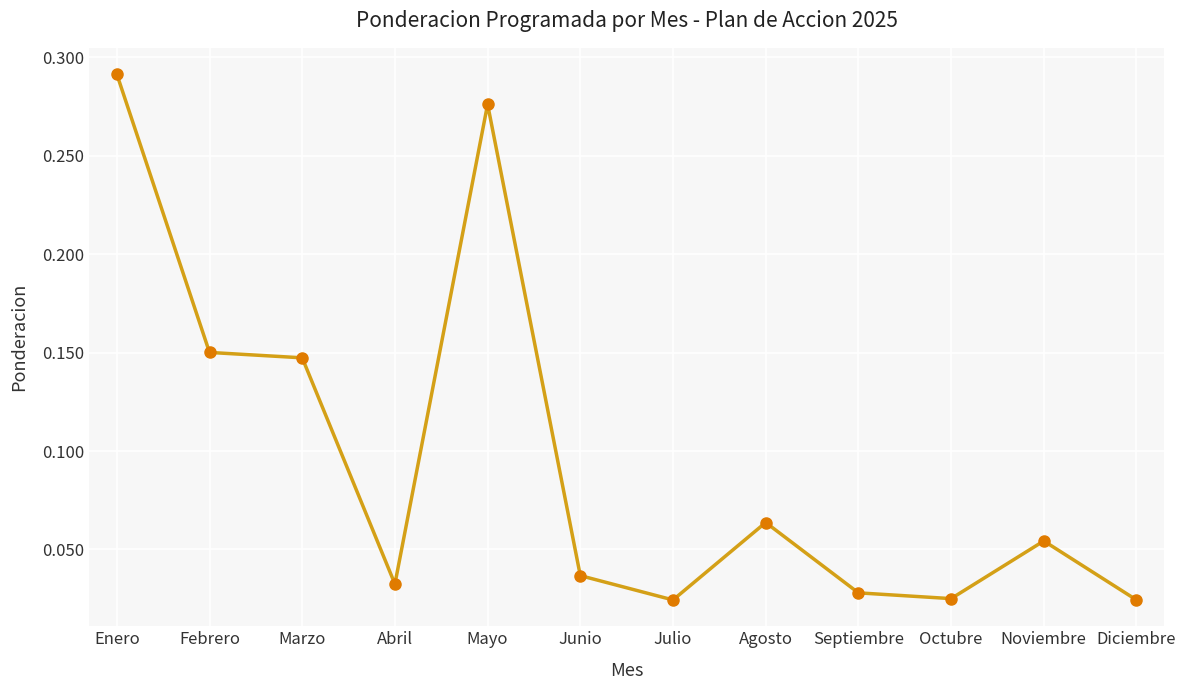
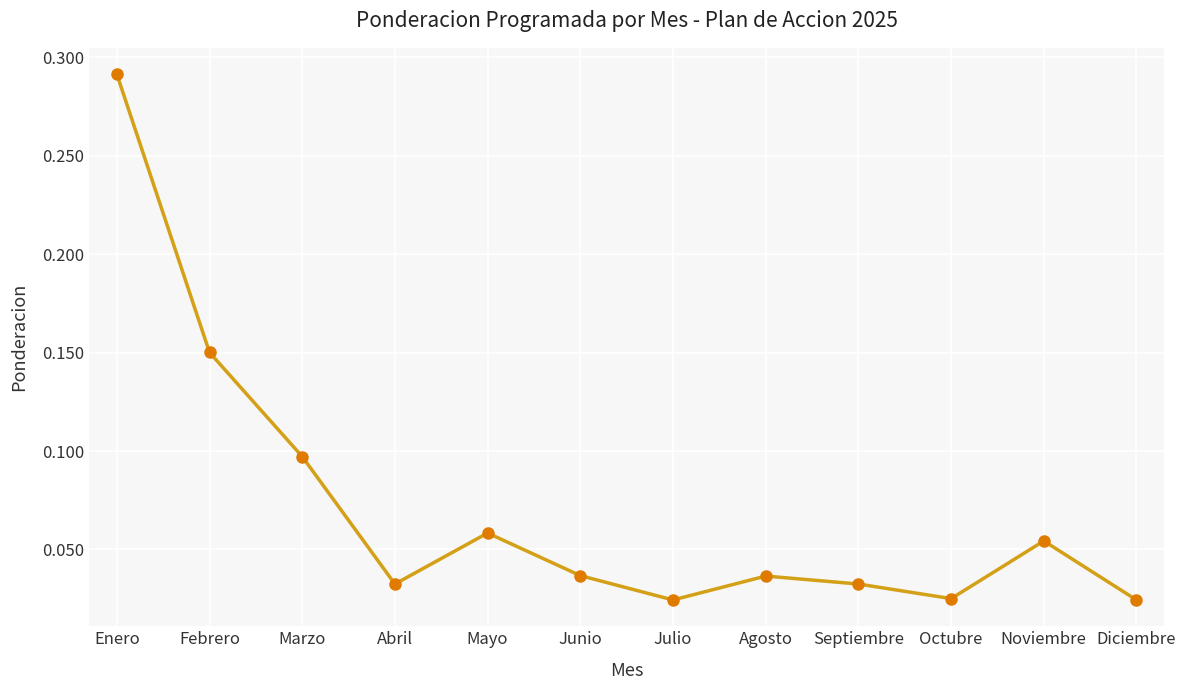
Marzo: 0.147 -> 0.097
Mayo: 0.276 -> 0.058
Agosto: 0.064 -> 0.036
Septiembre: 0.028 -> 0.032
